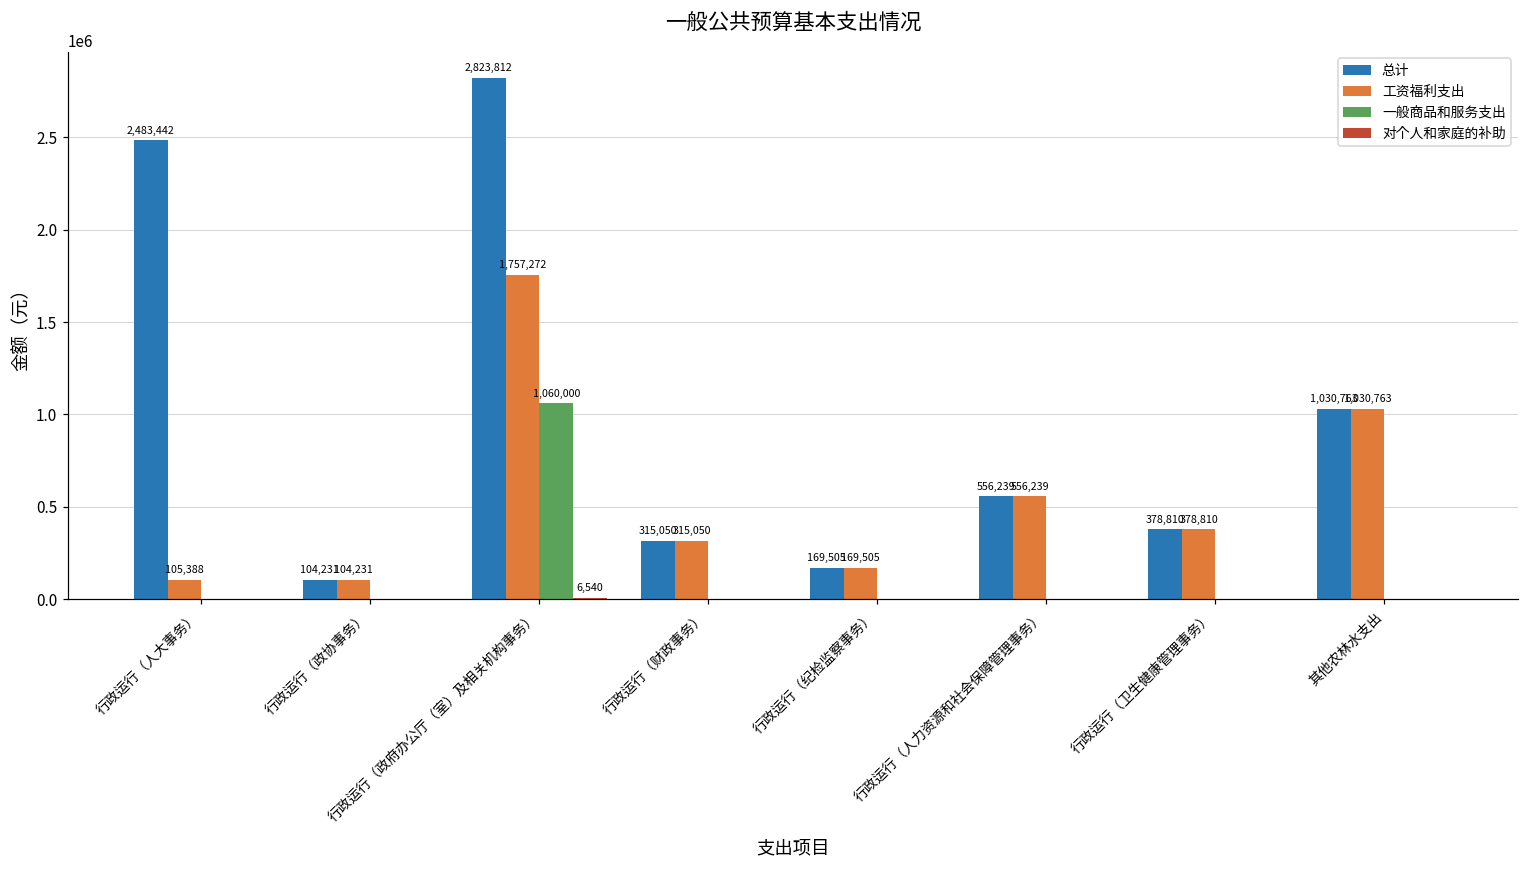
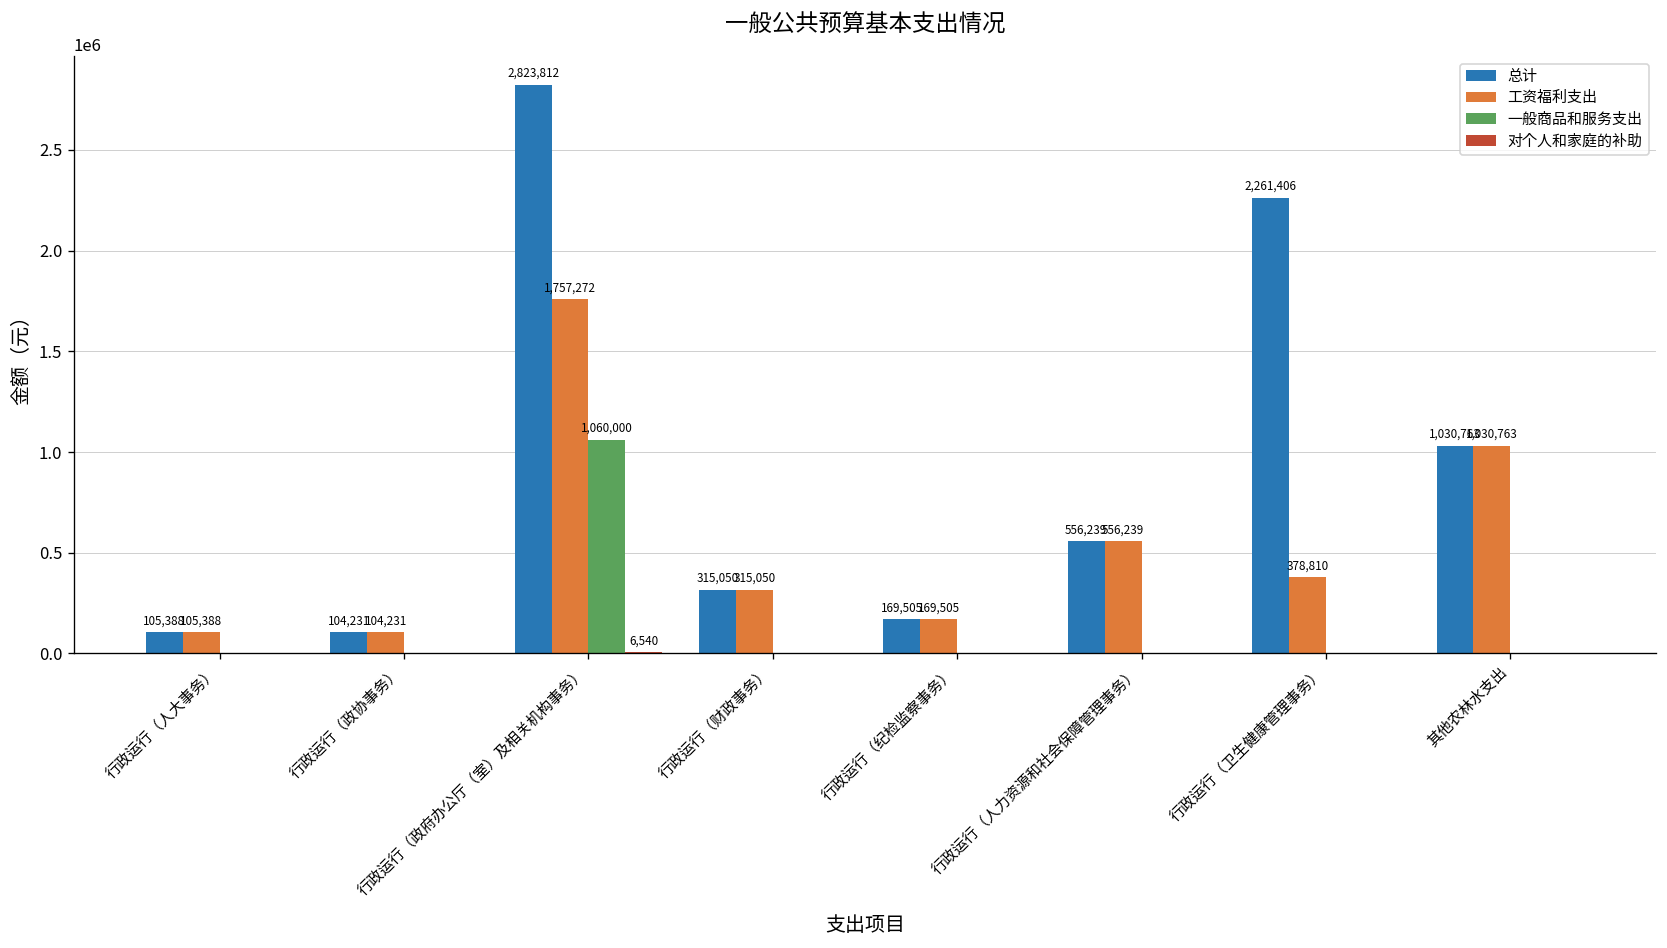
总计, 行政运行（人大事务）: 2,483,442 -> 105,388
总计, 行政运行（卫生健康管理事务）: 378,810 -> 2,261,406
